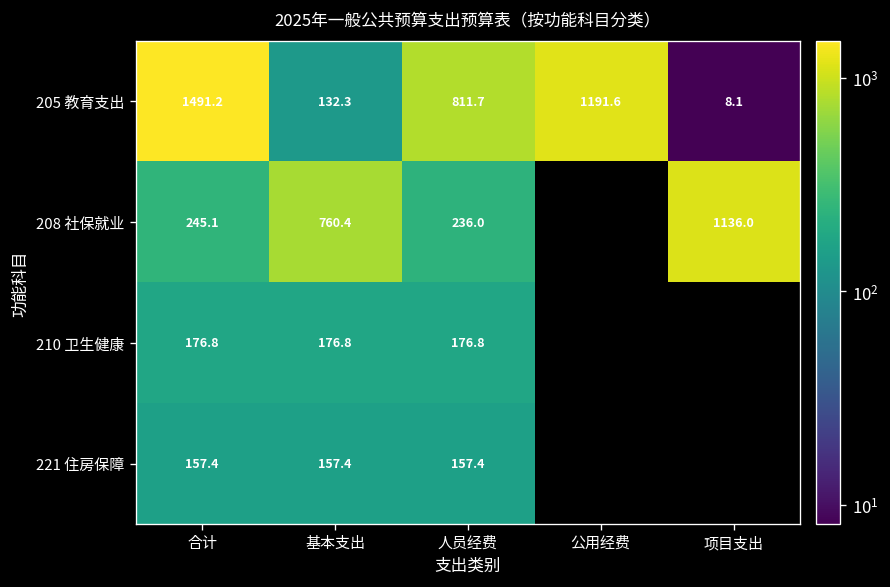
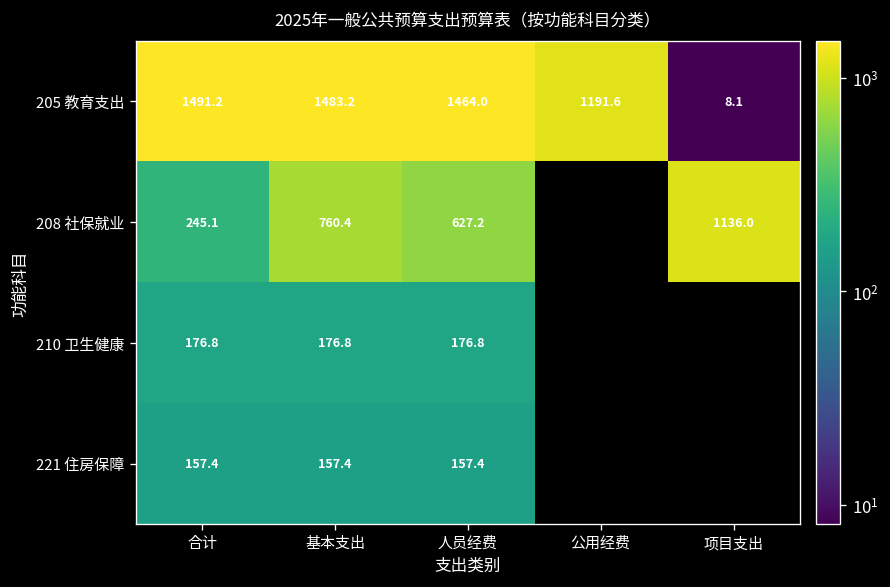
205 教育支出, 基本支出: 132.3 -> 1483.2
205 教育支出, 人员经费: 811.7 -> 1464.0
208 社保就业, 人员经费: 236.0 -> 627.2
